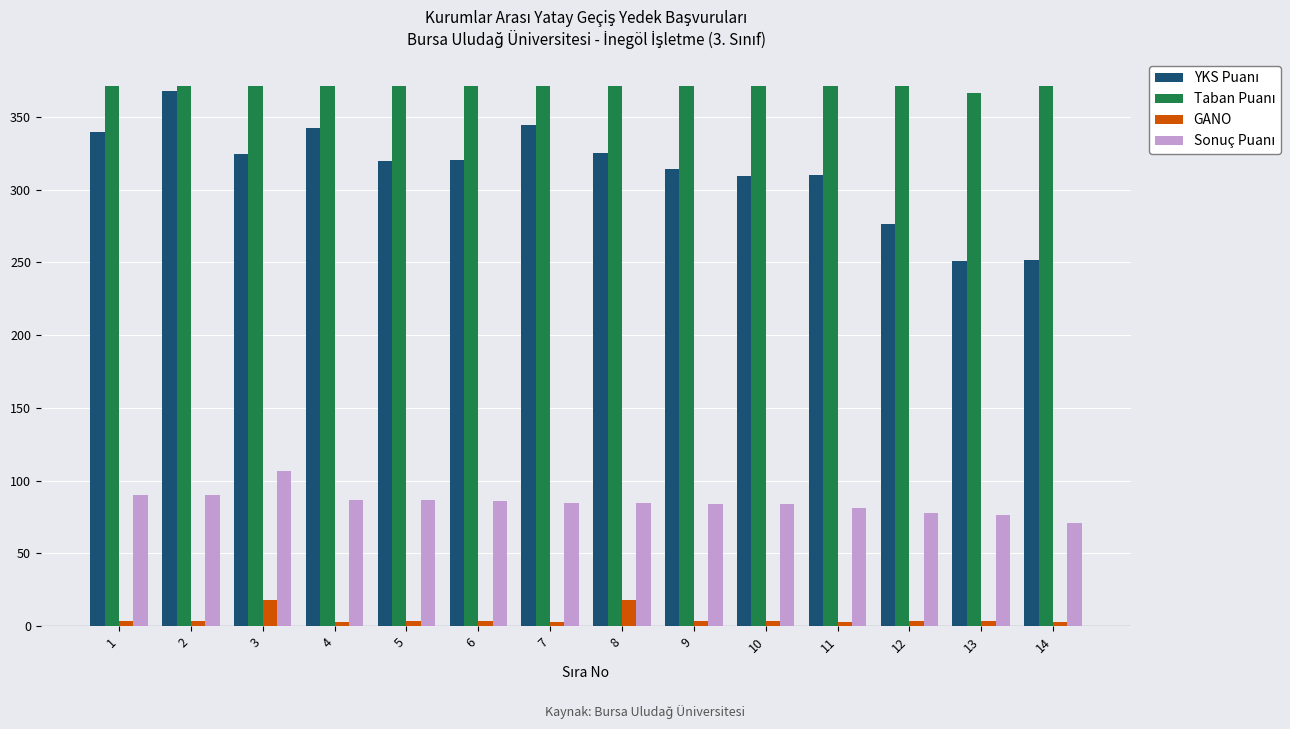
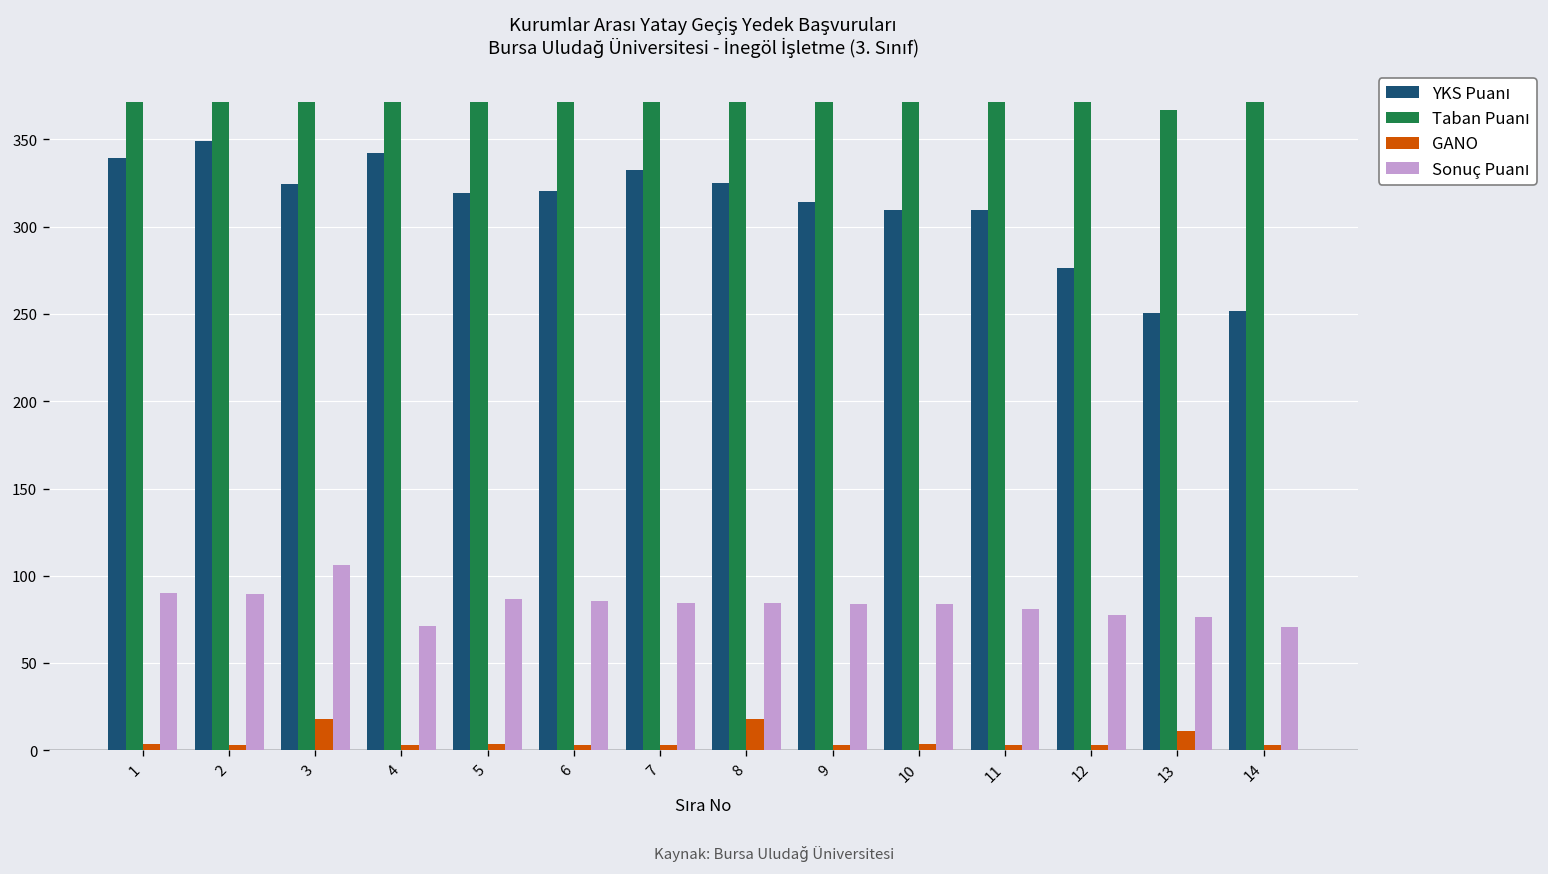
YKS Puanı, 2: 368 -> 349
Sonuç Puanı, 4: 87 -> 71
YKS Puanı, 7: 344 -> 333
GANO, 13: 3 -> 11
